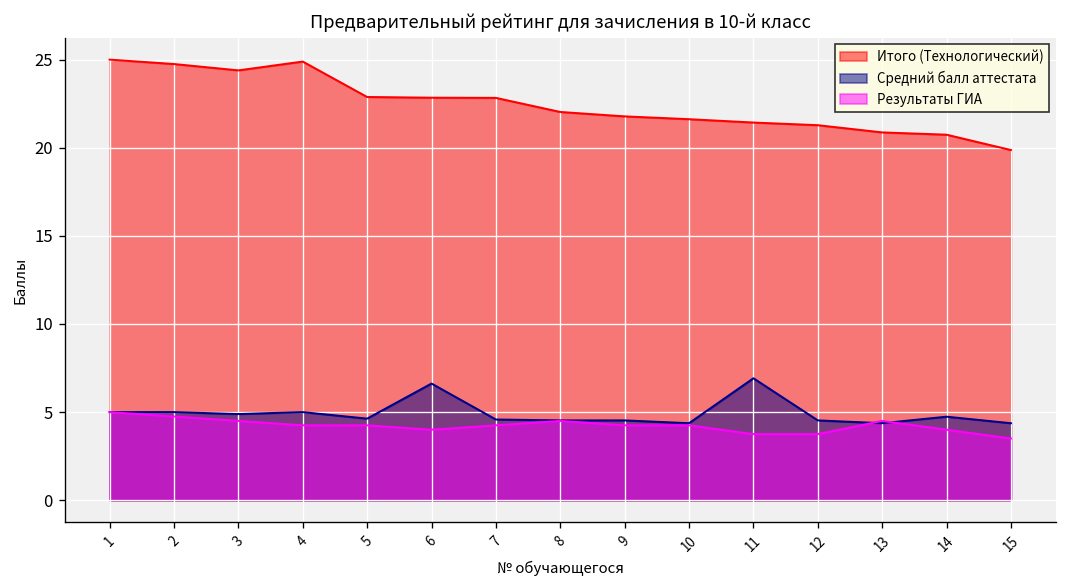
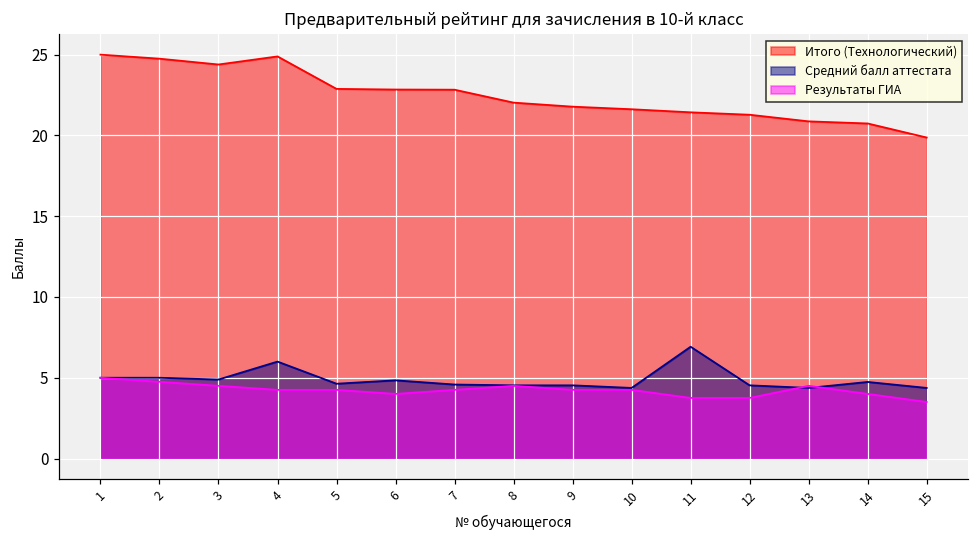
Средний балл аттестата, 4: 5 -> 6
Средний балл аттестата, 6: 6.6 -> 4.8
